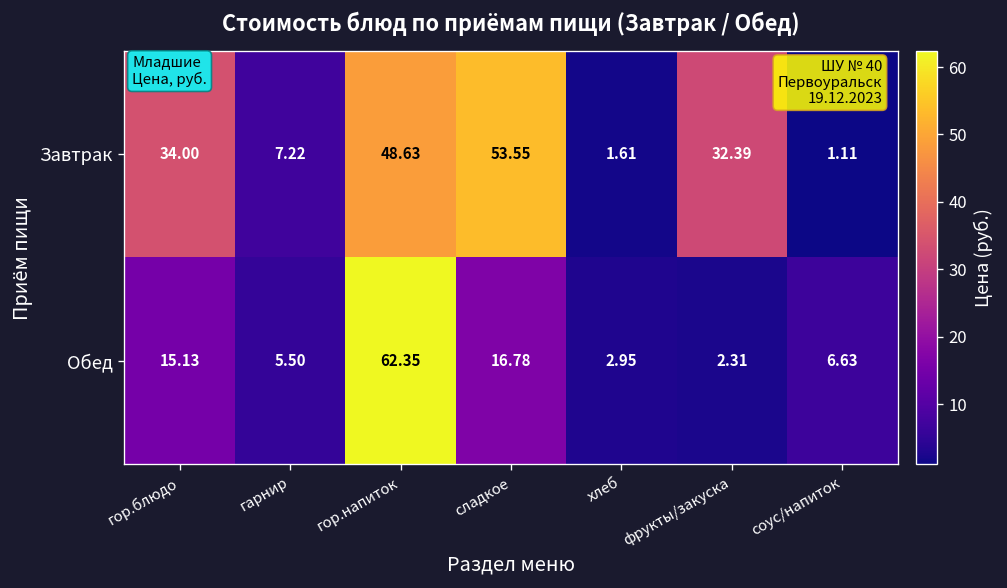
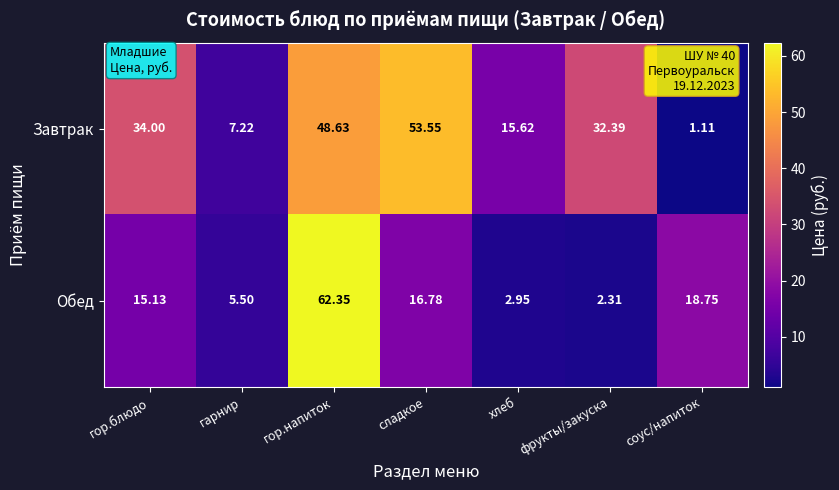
Завтрак, хлеб: 1.61 -> 15.62
Обед, соус/напиток: 6.63 -> 18.75
